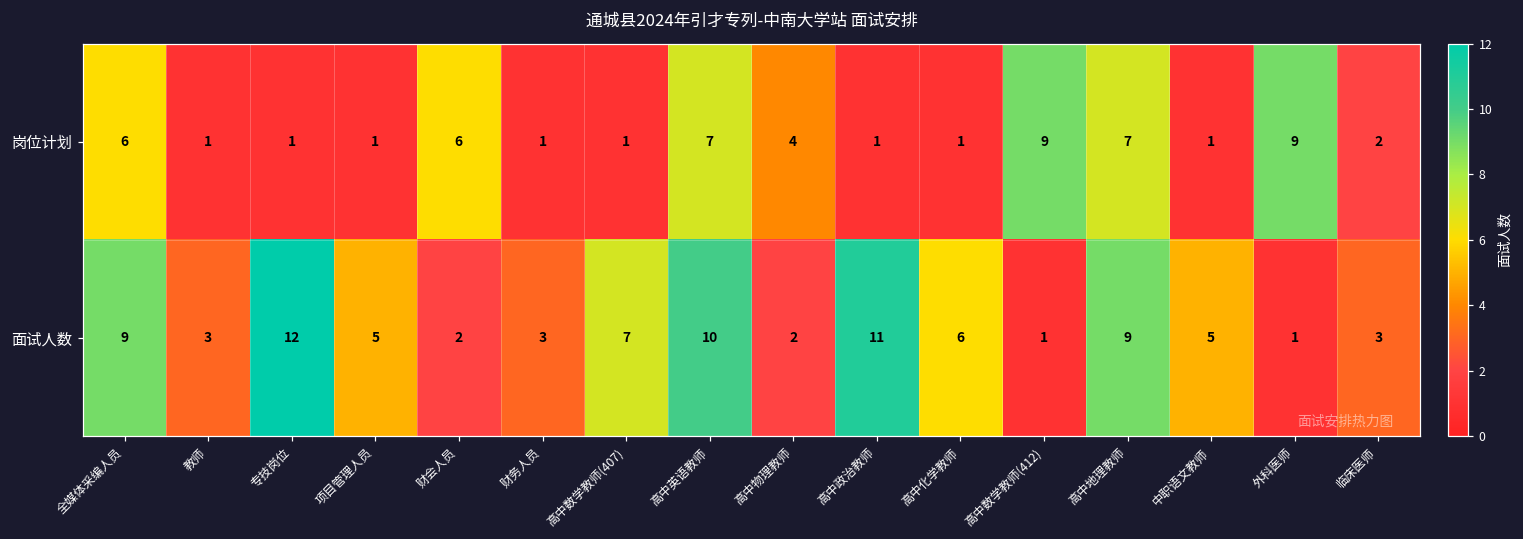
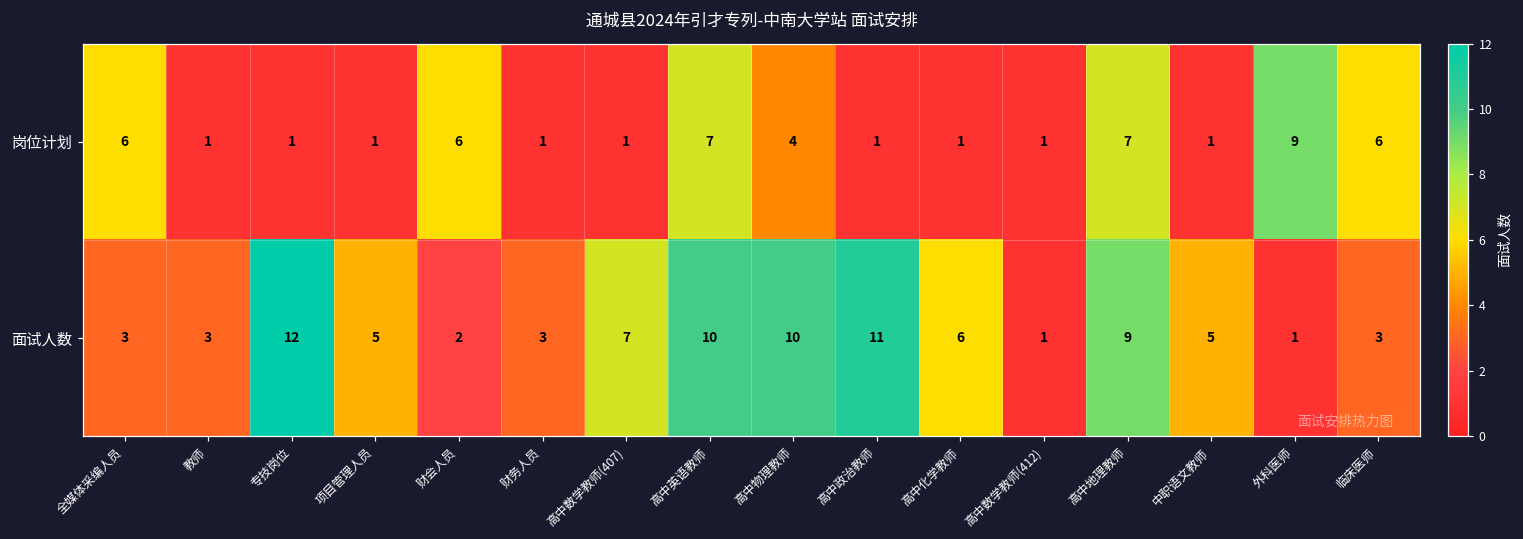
岗位计划, 高中数学教师(412): 9 -> 1
岗位计划, 临床医师: 2 -> 6
面试人数, 全媒体采编人员: 9 -> 3
面试人数, 高中物理教师: 2 -> 10
